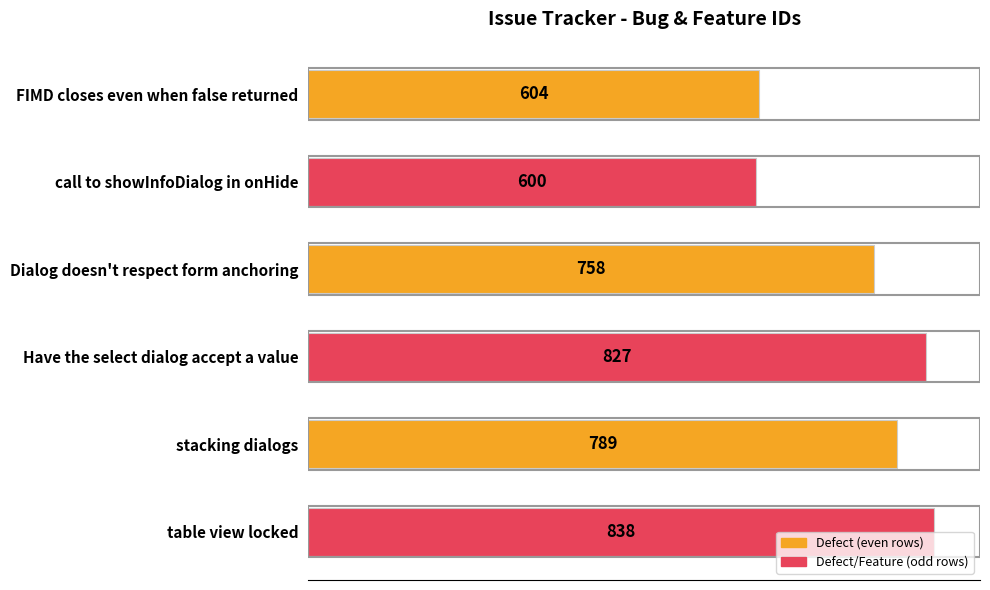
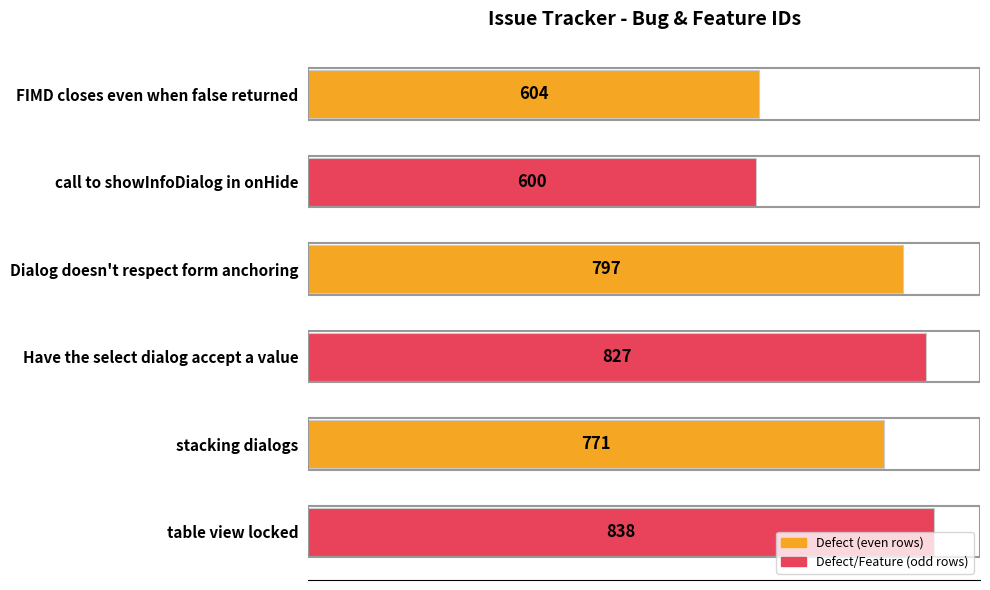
Dialog doesn't respect form anchoring: 758 -> 797
stacking dialogs: 789 -> 771
